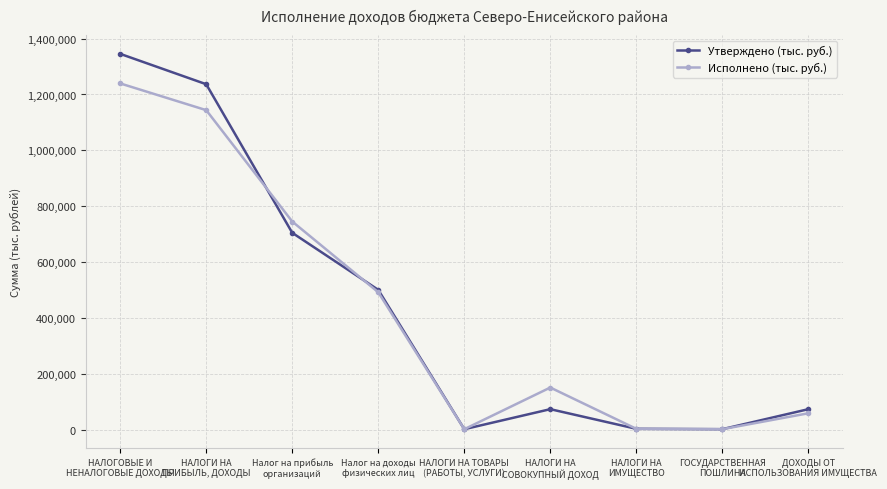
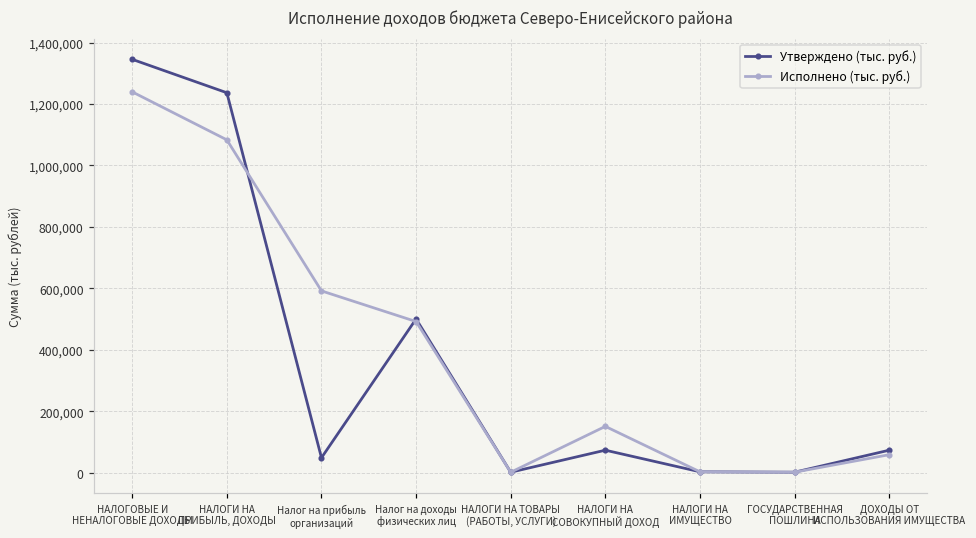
Исполнено (тыс. руб.), НАЛОГИ НА ПРИБЫЛЬ, ДОХОДЫ: 1,140,000 -> 1,080,000
Утверждено (тыс. руб.), Налог на прибыль организаций: 700,000 -> 50,000
Исполнено (тыс. руб.), Налог на прибыль организаций: 750,000 -> 590,000
